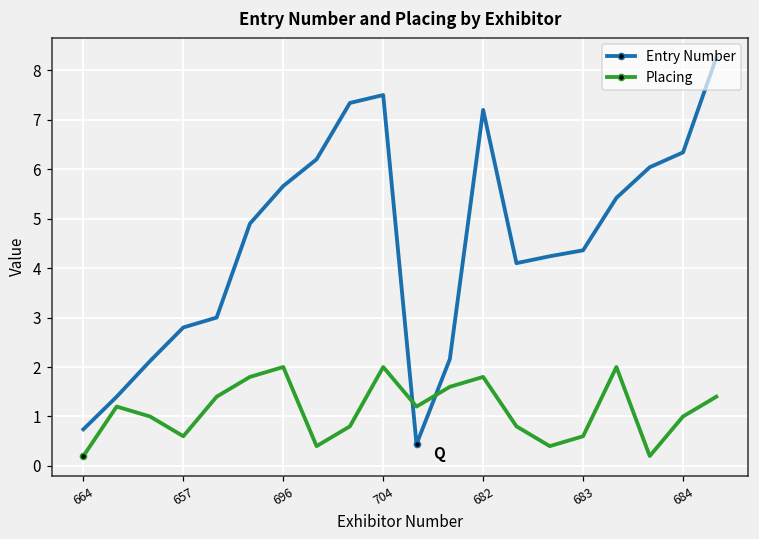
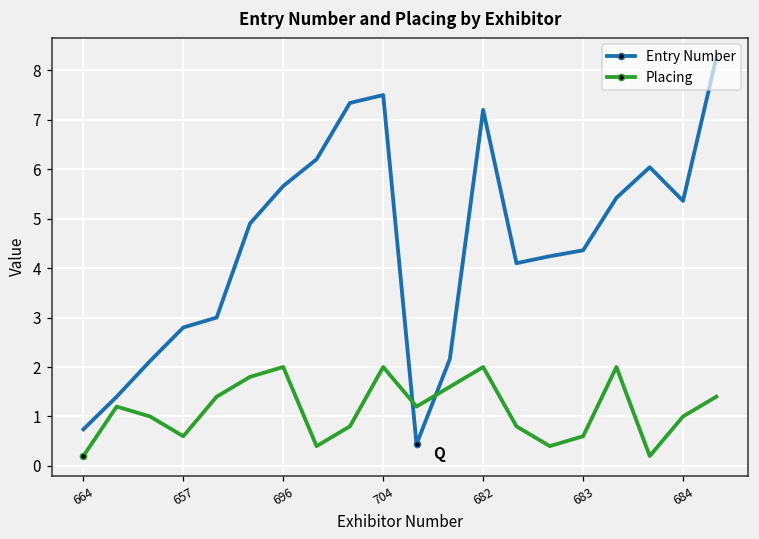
Placing, 682: 1.8 -> 2.0
Entry Number, 684: 6.3 -> 5.4
